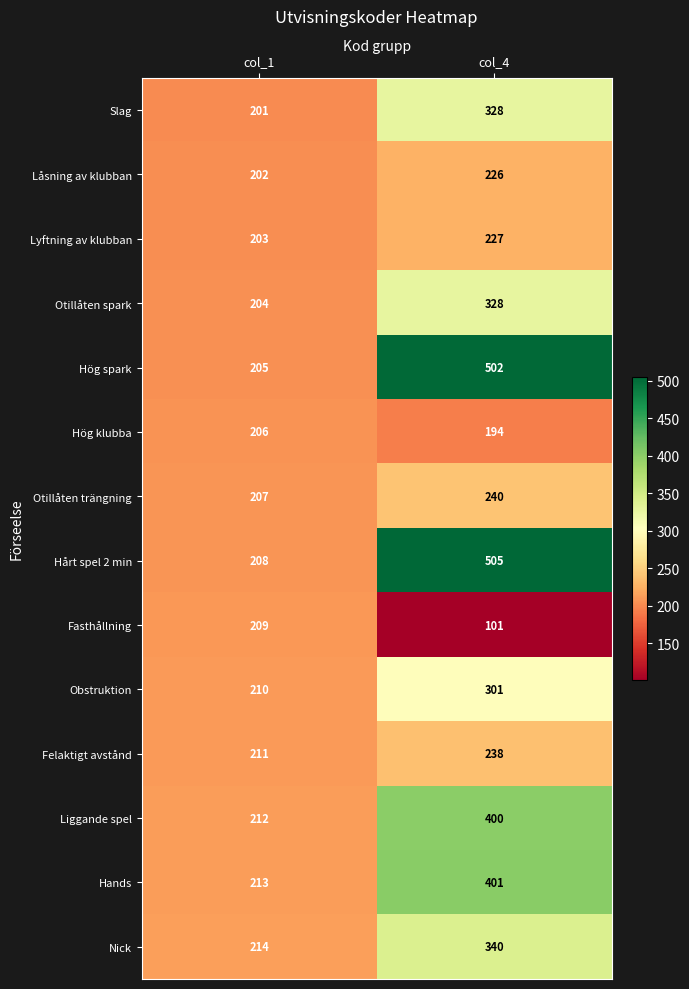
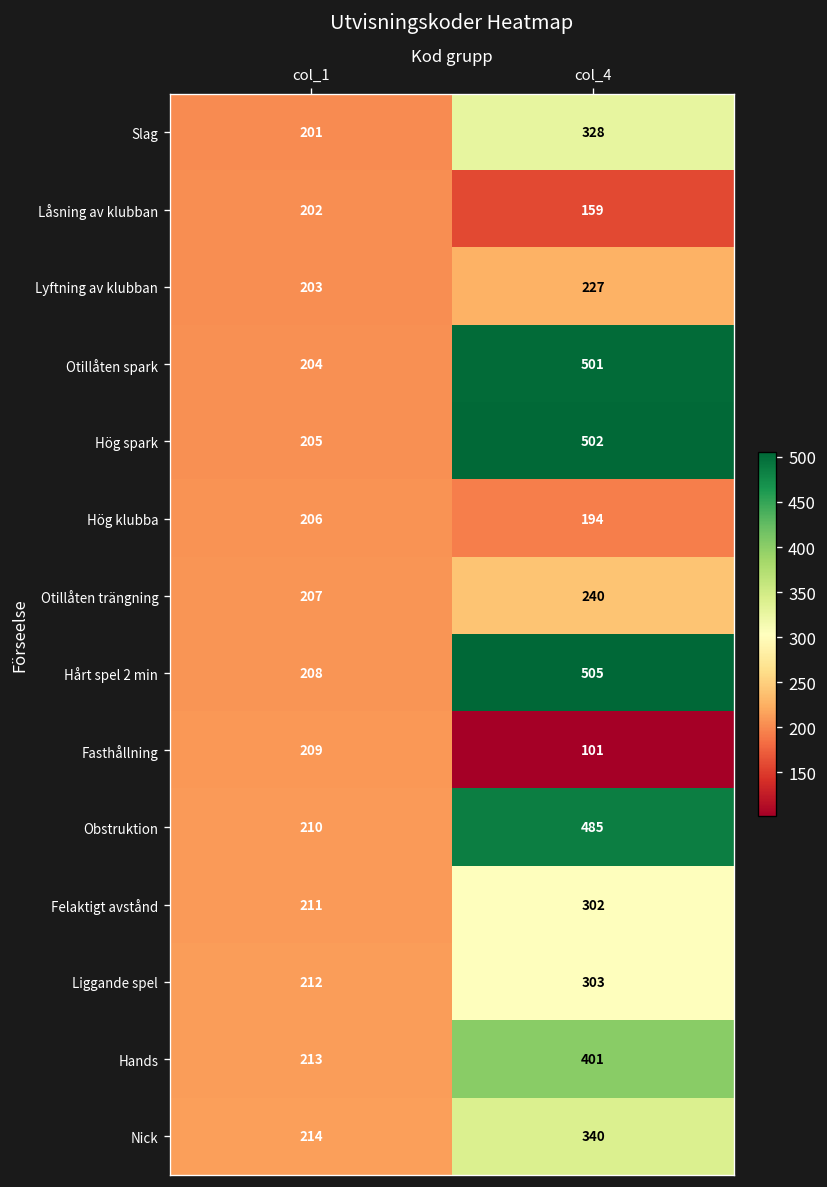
Låsning av klubban, col_4: 226 -> 159
Otillåten spark, col_4: 328 -> 501
Obstruktion, col_4: 301 -> 485
Felaktigt avstånd, col_4: 238 -> 302
Liggande spel, col_4: 400 -> 303
